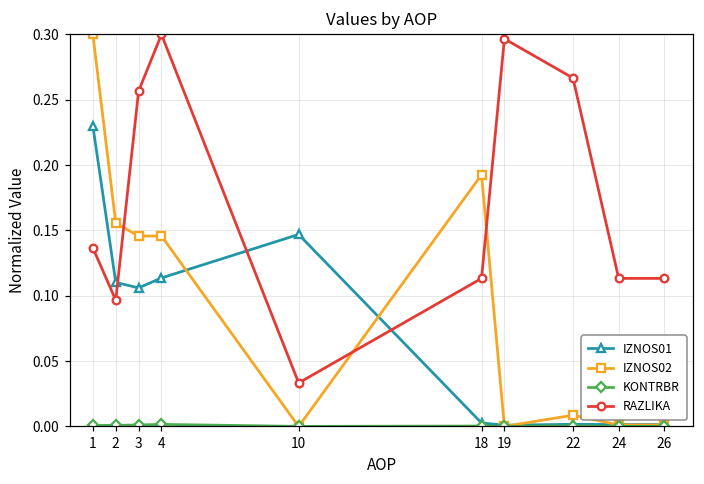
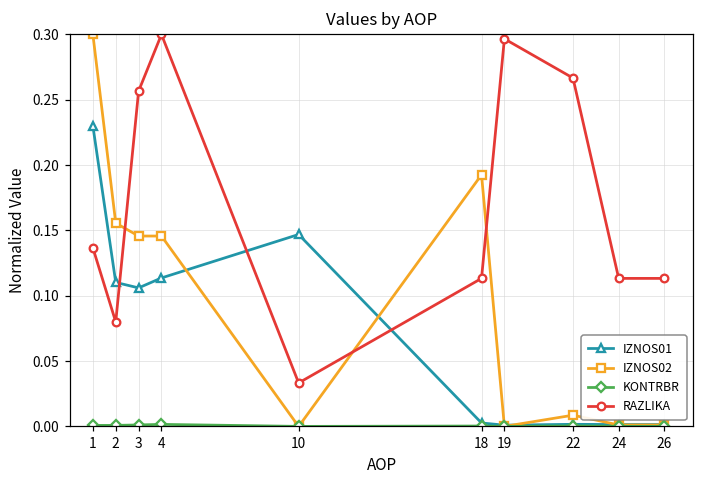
RAZLIKA, 2: 0.097 -> 0.080
